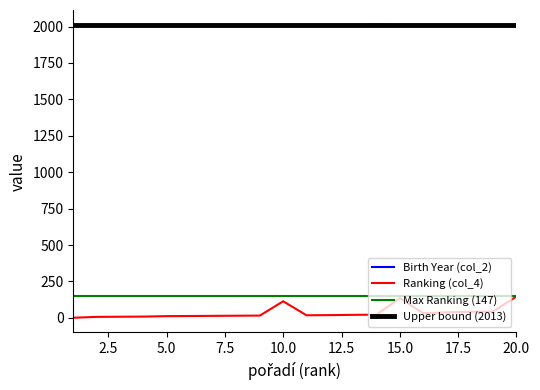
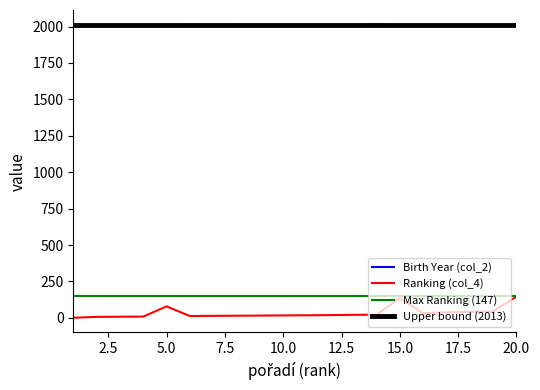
Ranking (col_4), 5.0: 10 -> 80
Ranking (col_4), 10.0: 110 -> 20
